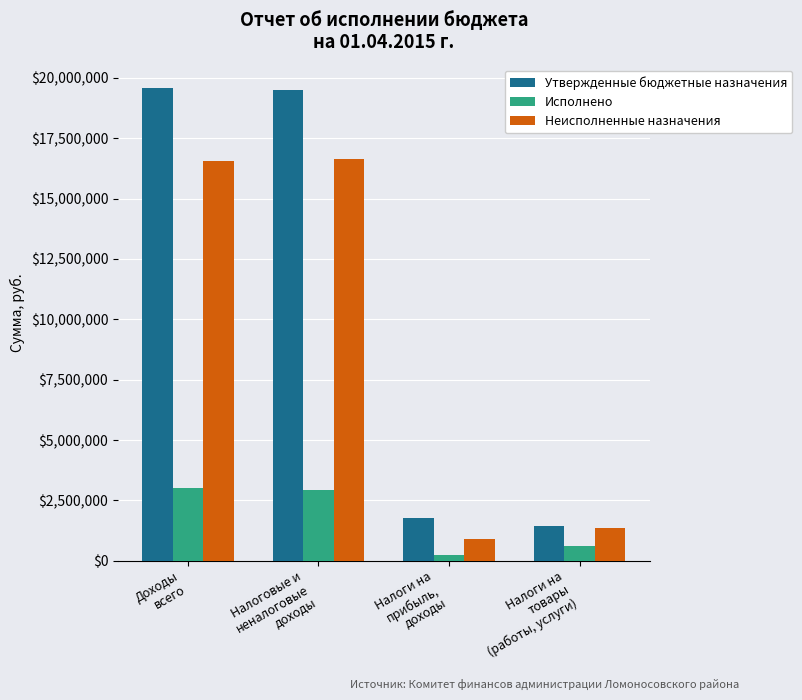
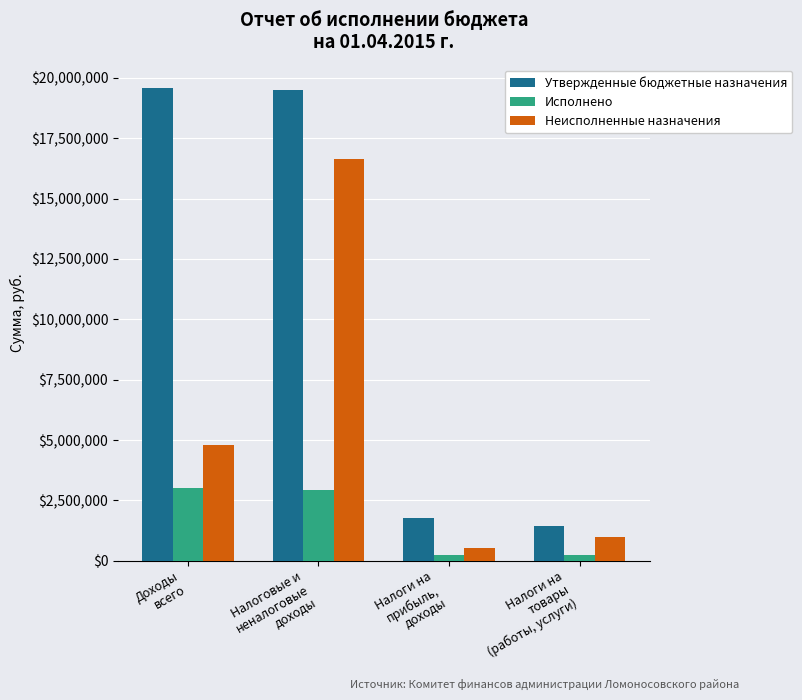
Неисполненные назначения, Доходы всего: $16,600,000 -> $4,800,000
Неисполненные назначения, Налоги на прибыль, доходы: $900,000 -> $500,000
Исполнено, Налоги на товары (работы, услуги): $600,000 -> $300,000
Неисполненные назначения, Налоги на товары (работы, услуги): $1,400,000 -> $1,000,000
